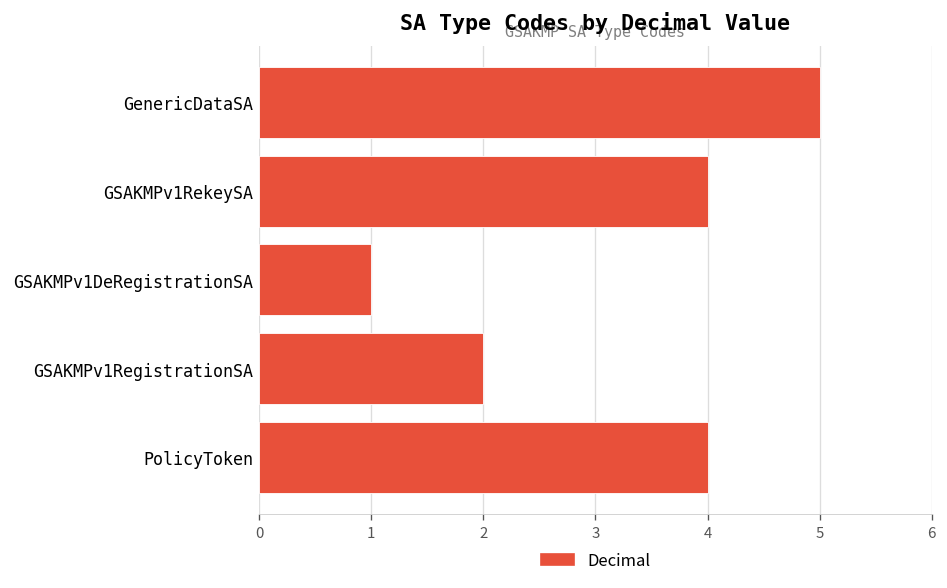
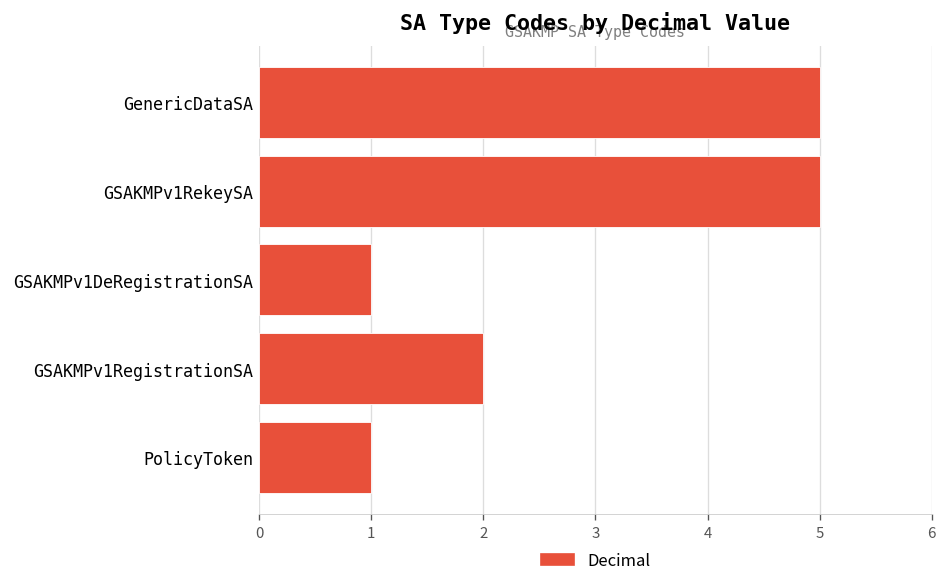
GSAKMPv1RekeySA: 4 -> 5
PolicyToken: 4 -> 1
